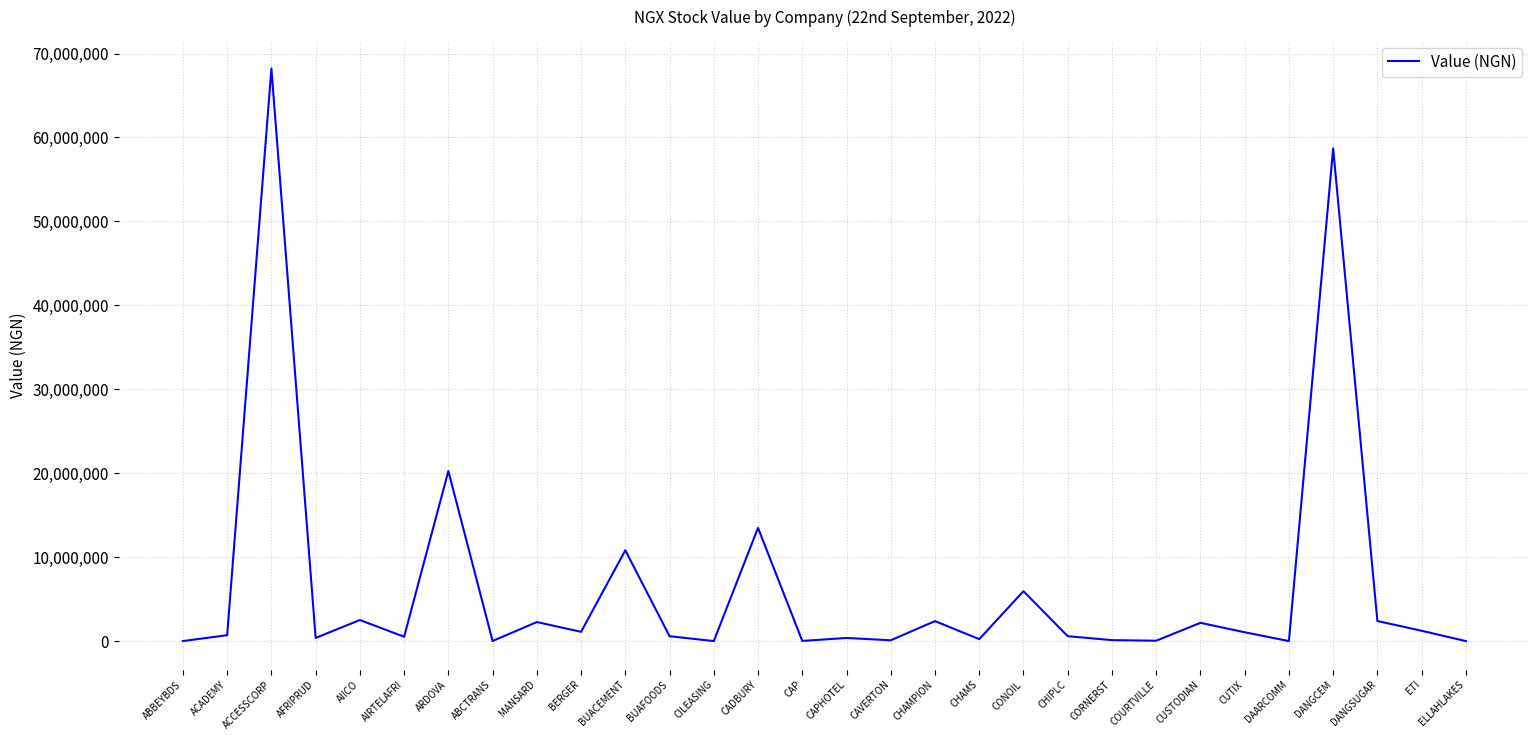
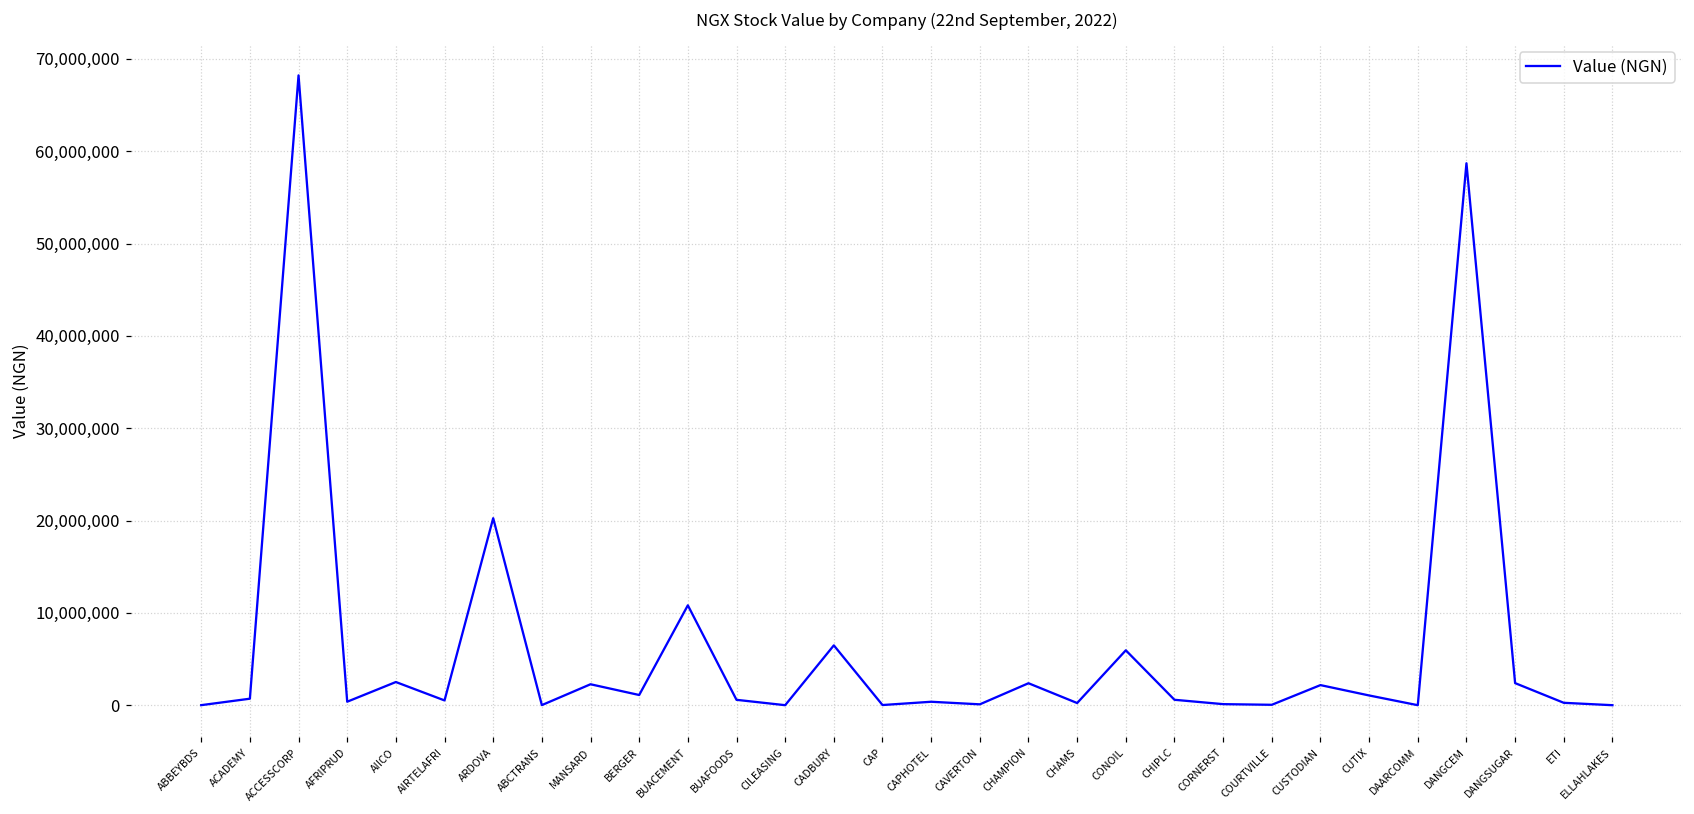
CADBURY: 13,000,000 -> 6,000,000
ETI: 1,000,000 -> 0
